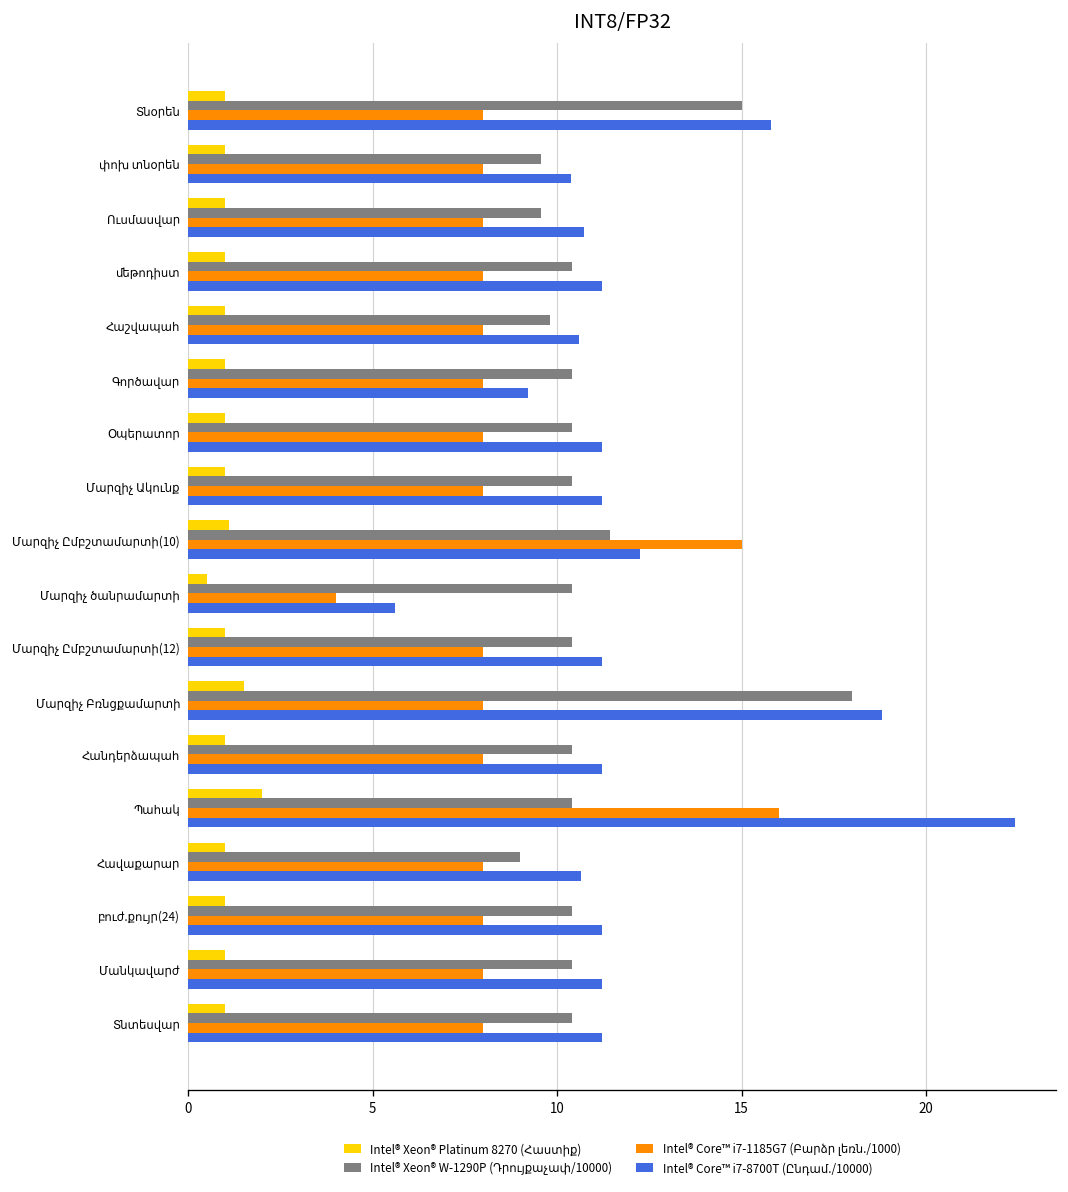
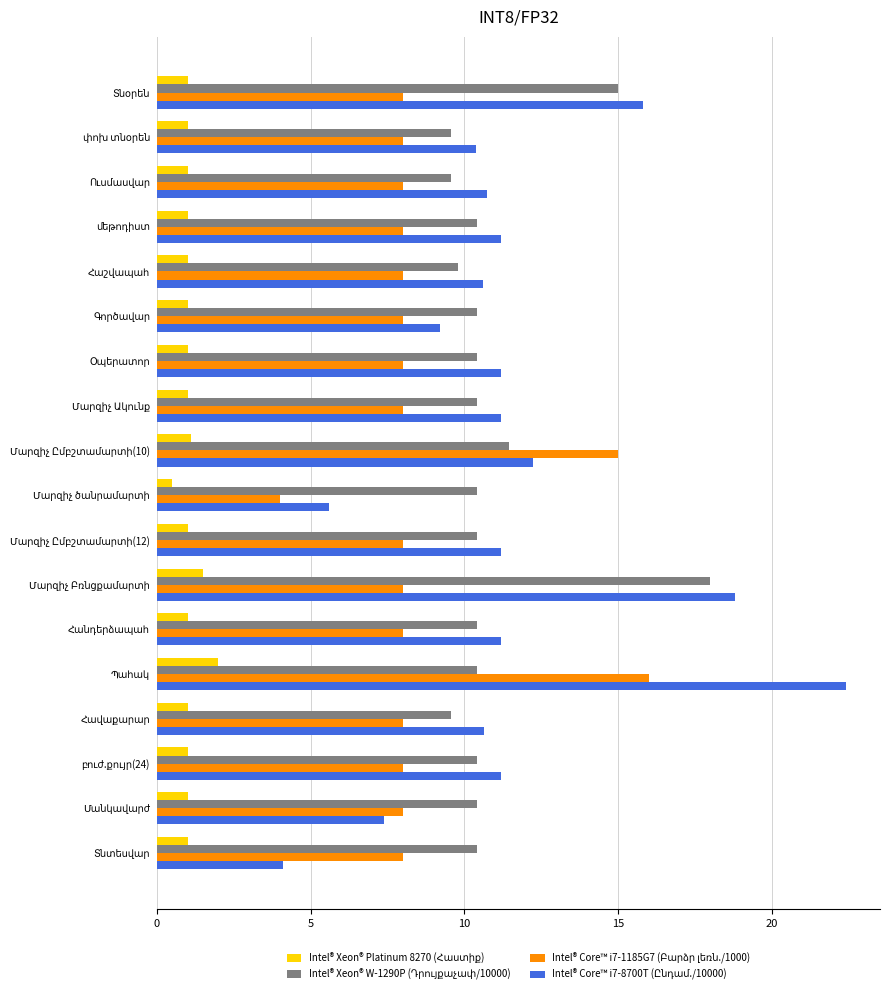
Intel® Xeon® W-1290P (Դրույքաչափ/10000), Հավաքարար: 9.0 -> 9.6
Intel® Core™ i7-8700T (Ընդամ./10000), Մանկավարժ: 11.2 -> 7.4
Intel® Core™ i7-8700T (Ընդամ./10000), Տնտեսվար: 11.2 -> 4.1
